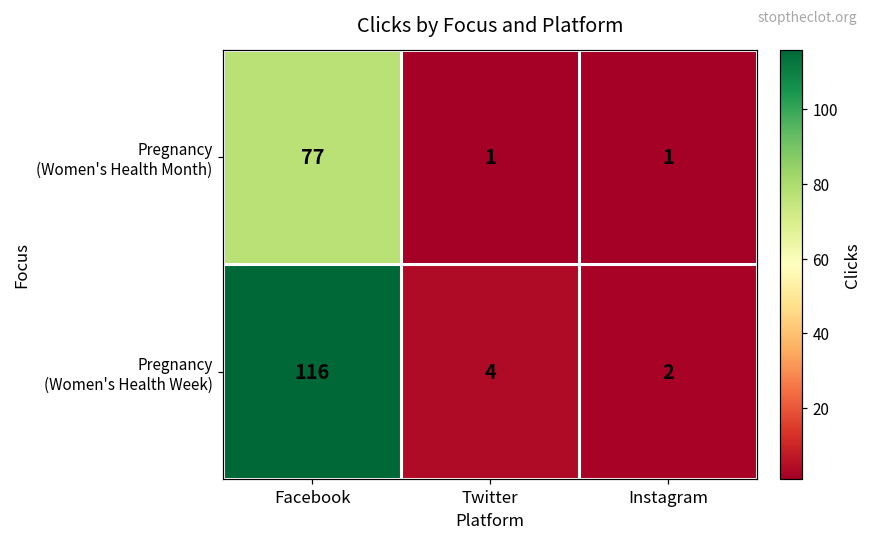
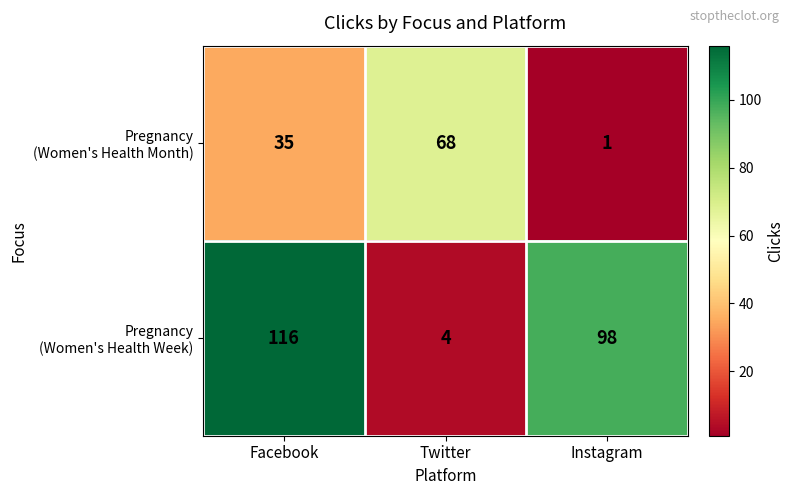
Pregnancy (Women's Health Month), Facebook: 77 -> 35
Pregnancy (Women's Health Month), Twitter: 1 -> 68
Pregnancy (Women's Health Week), Instagram: 2 -> 98
